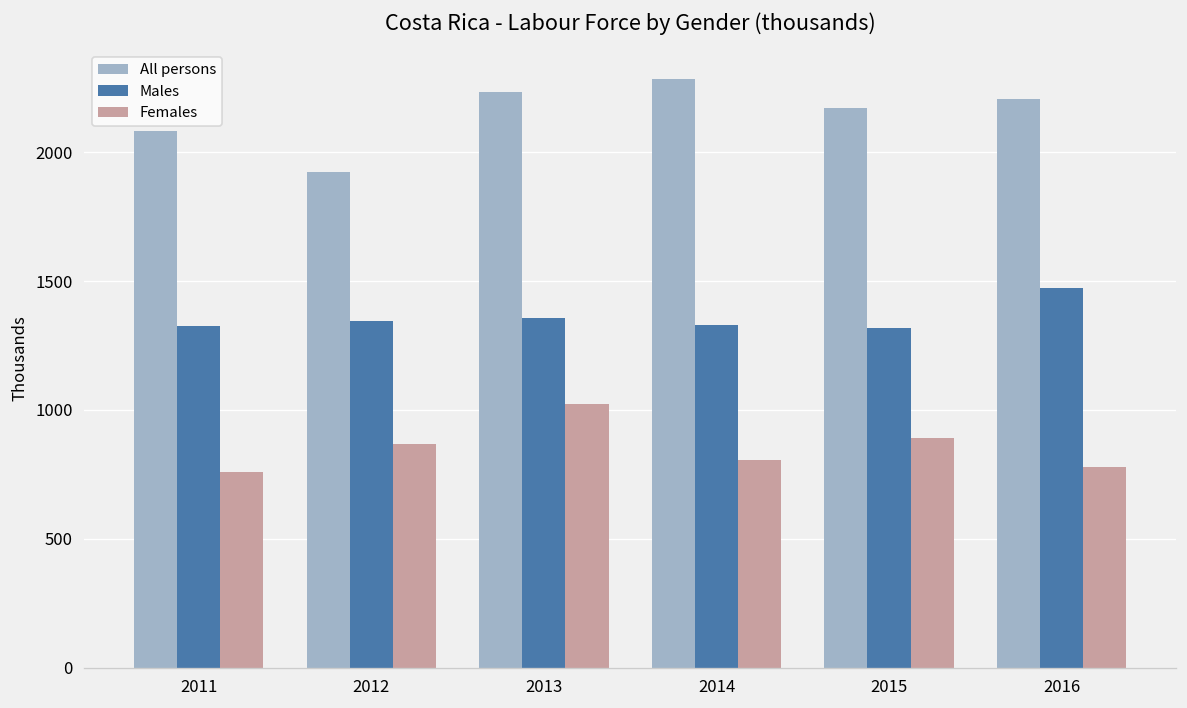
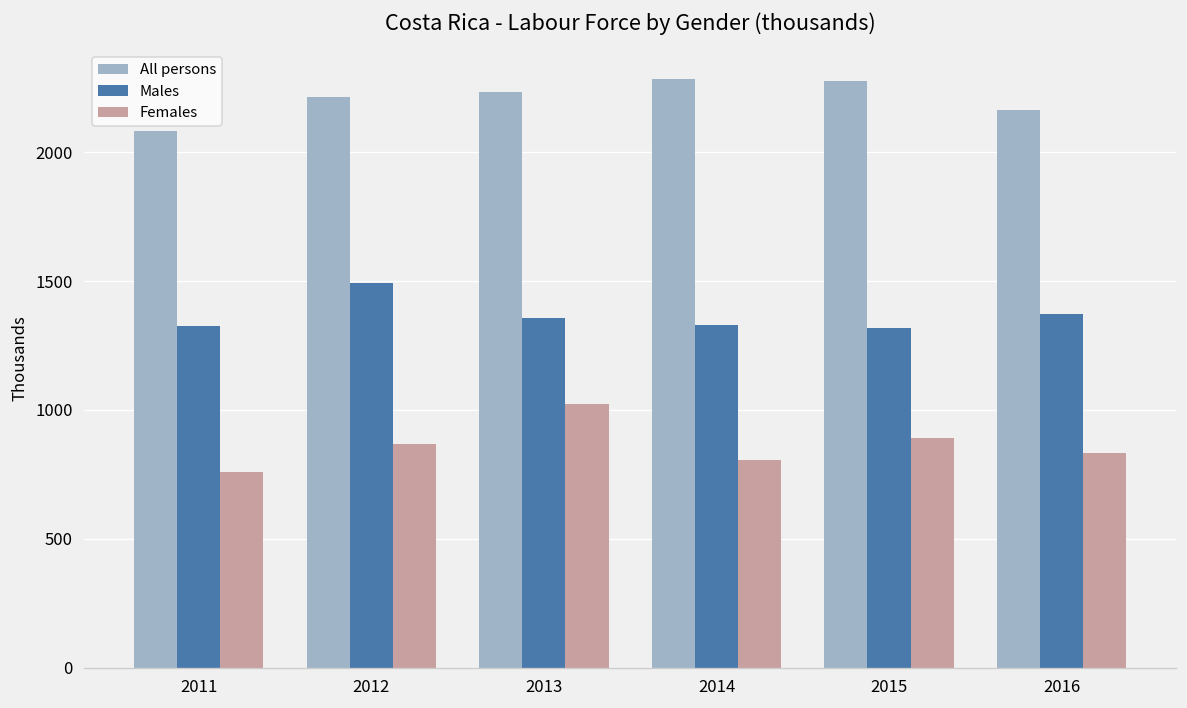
All persons, 2012: 1920 -> 2210
Males, 2012: 1350 -> 1490
All persons, 2015: 2170 -> 2280
All persons, 2016: 2210 -> 2170
Males, 2016: 1470 -> 1370
Females, 2016: 780 -> 830
